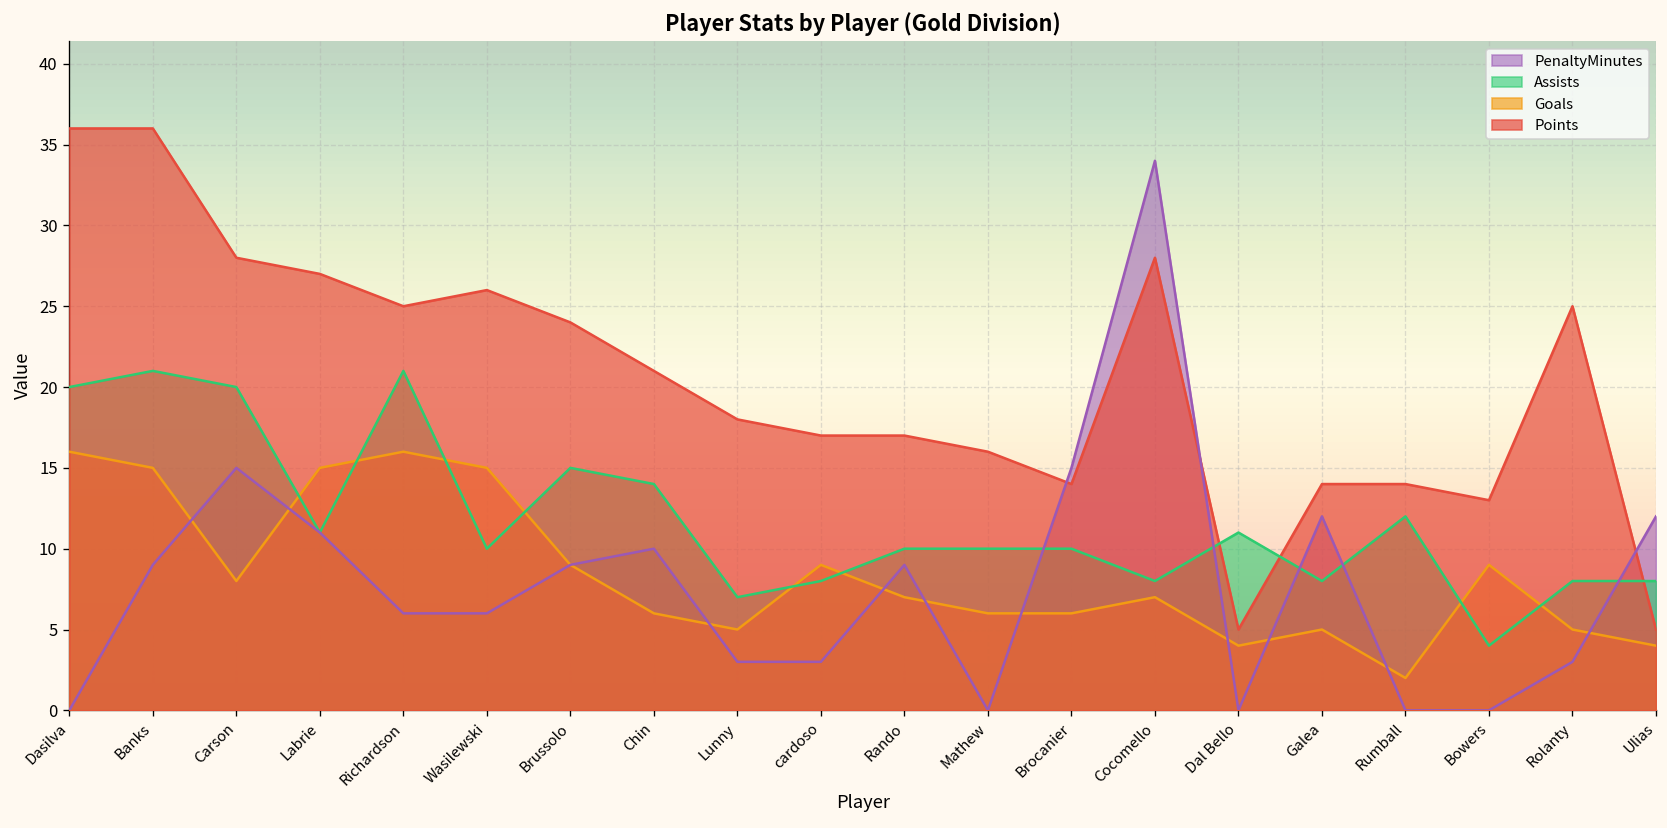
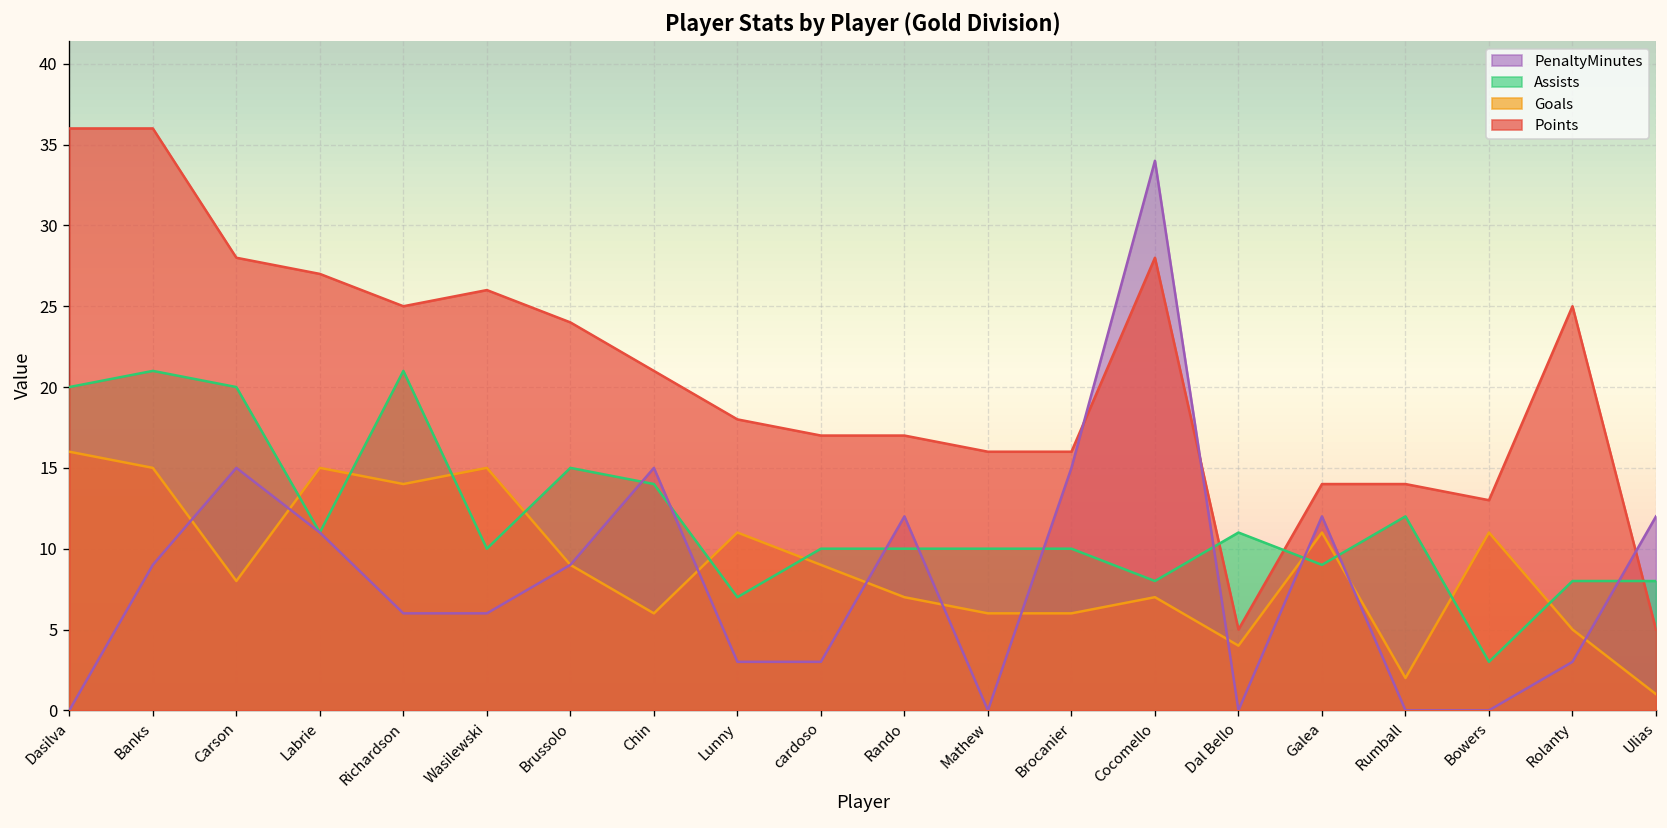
Goals, Richardson: 16 -> 14
PenaltyMinutes, Chin: 10 -> 15
Goals, Lunny: 5 -> 11
Assists, cardoso: 8 -> 10
PenaltyMinutes, Rando: 9 -> 12
Points, Brocanier: 14 -> 16
Assists, Galea: 8 -> 9
Goals, Galea: 5 -> 11
Assists, Bowers: 4 -> 3
Goals, Bowers: 9 -> 11
Goals, Ulias: 4 -> 1
